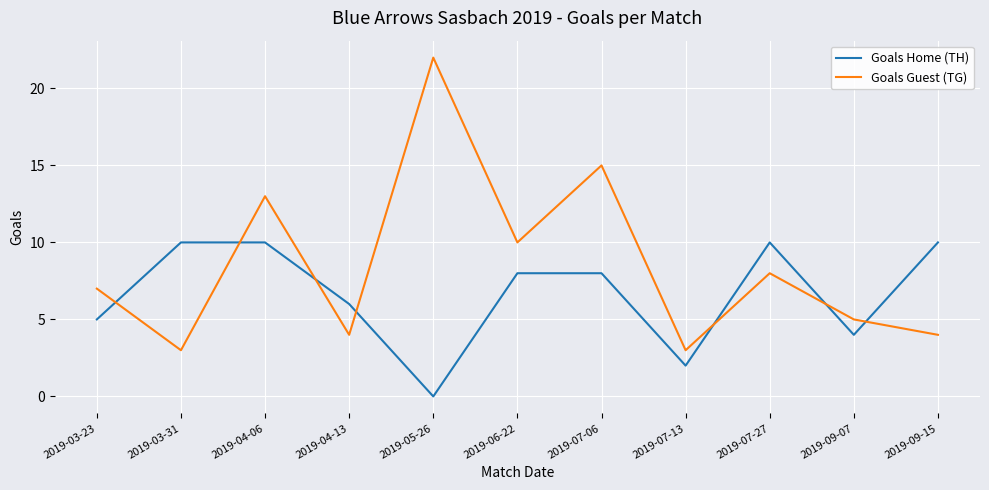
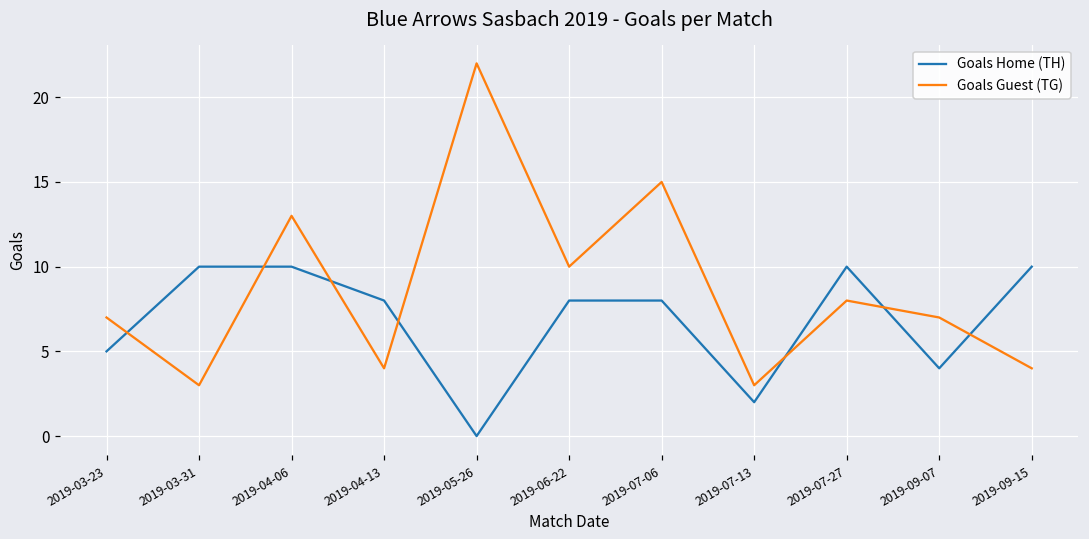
Goals Home (TH), 2019-04-13: 6 -> 8
Goals Guest (TG), 2019-09-07: 5 -> 7
